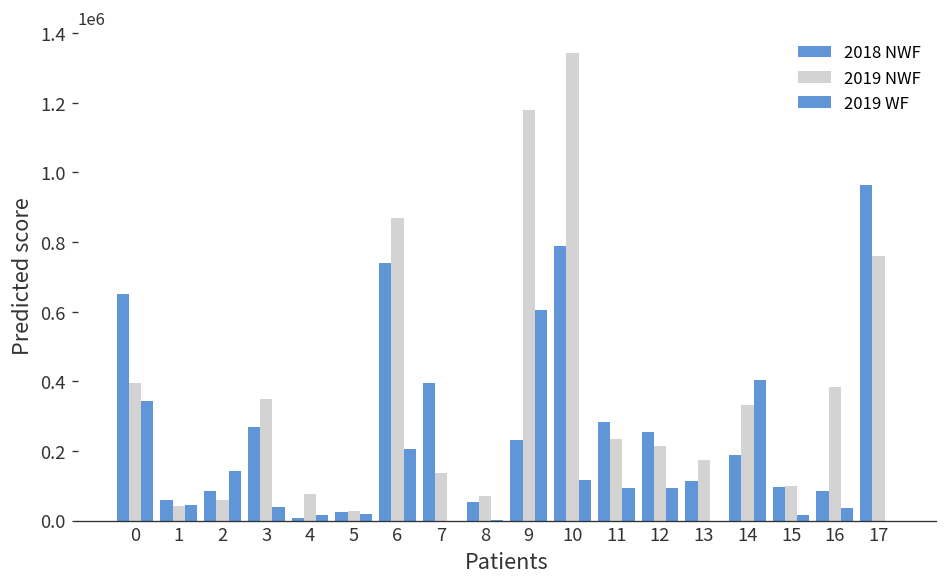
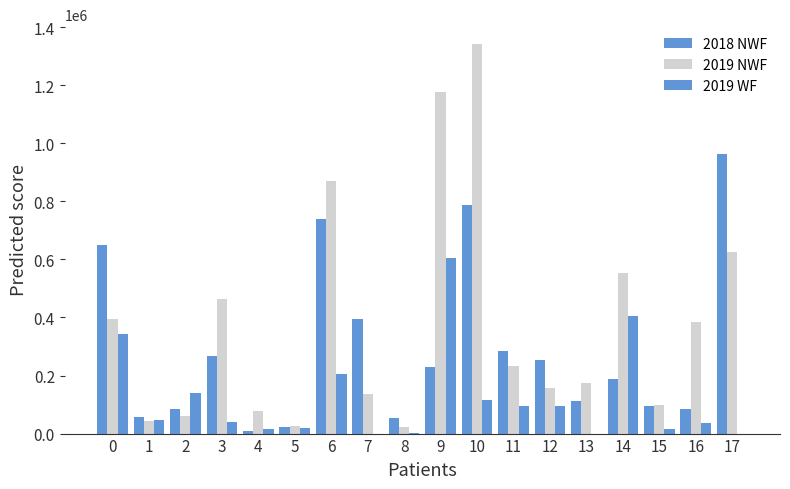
2019 NWF, 3: 350000 -> 460000
2019 NWF, 8: 70000 -> 20000
2019 NWF, 12: 210000 -> 160000
2019 NWF, 14: 330000 -> 550000
2019 NWF, 17: 760000 -> 620000
